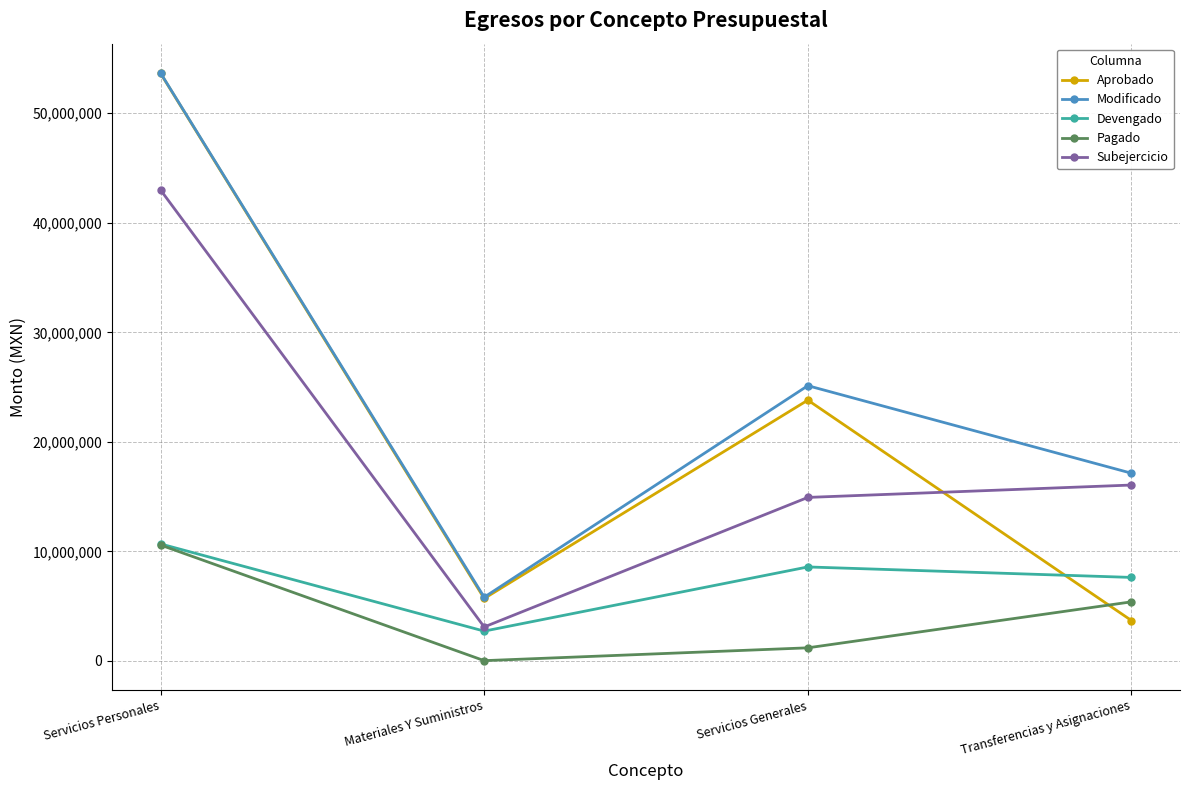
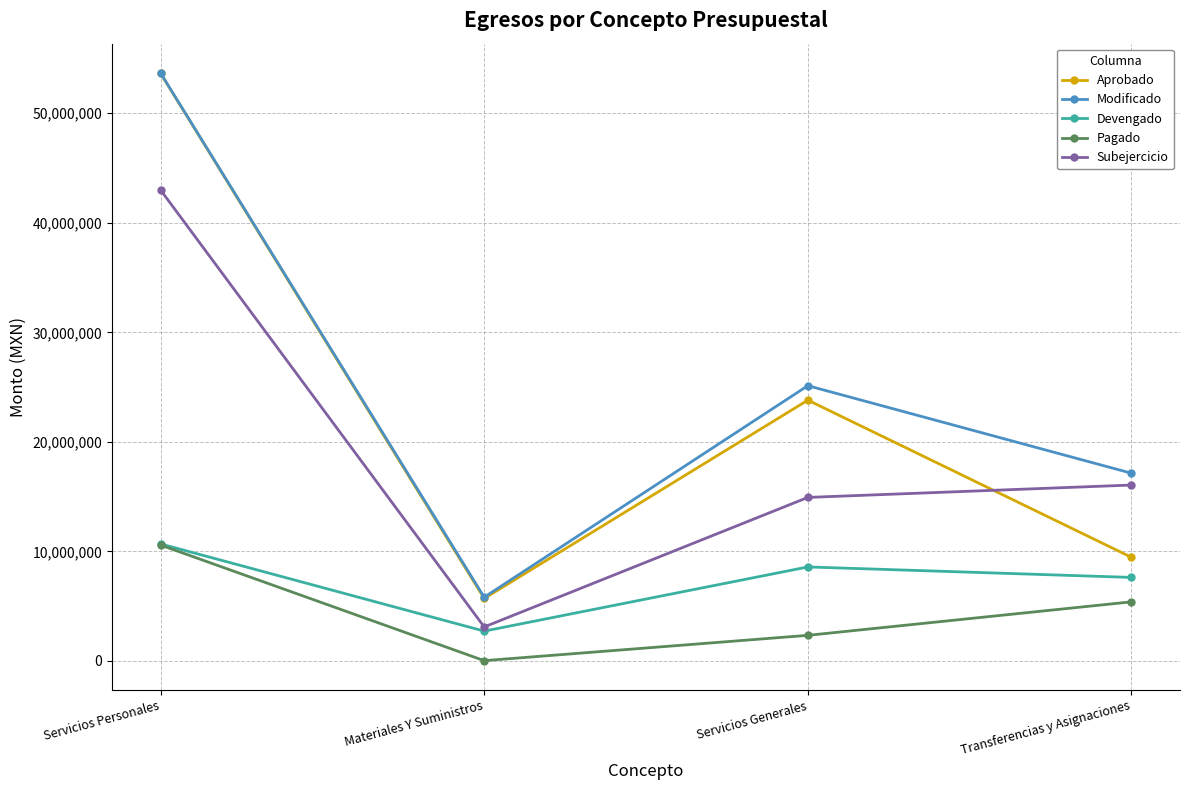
Pagado, Servicios Generales: 1,200,000 -> 2,300,000
Aprobado, Transferencias y Asignaciones: 3,700,000 -> 9,500,000
